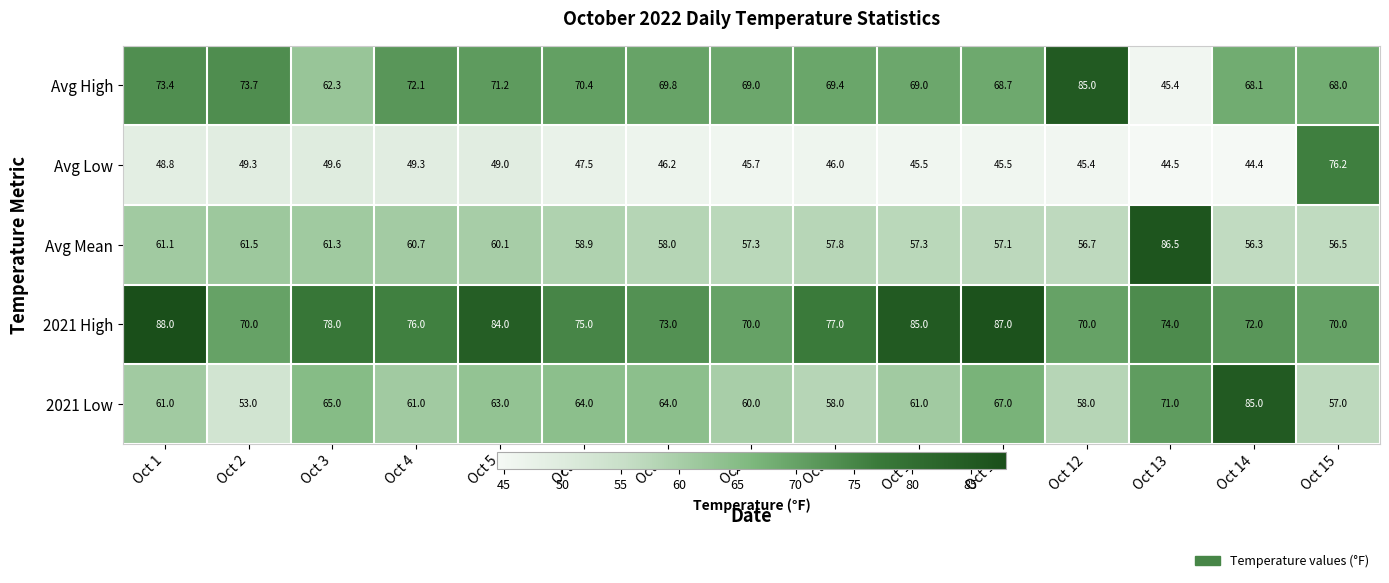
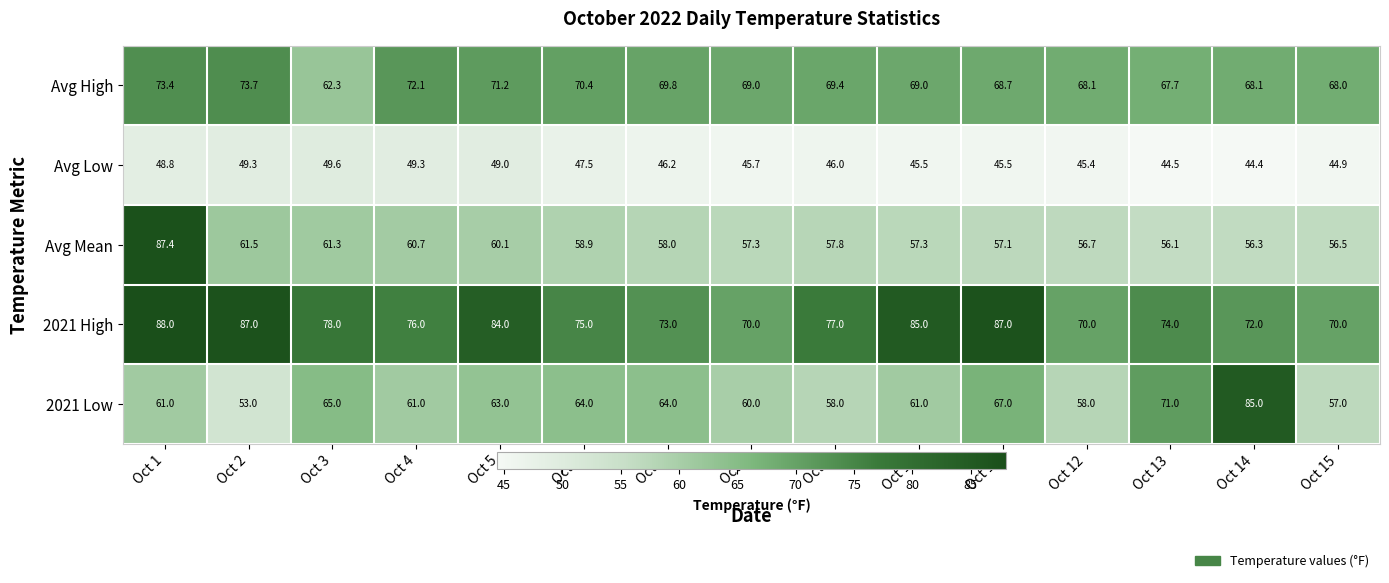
Avg High, Oct 12: 85.0 -> 68.1
Avg High, Oct 13: 45.4 -> 67.7
Avg Low, Oct 15: 76.2 -> 44.9
Avg Mean, Oct 1: 61.1 -> 87.4
Avg Mean, Oct 13: 86.5 -> 56.1
2021 High, Oct 2: 70.0 -> 87.0
